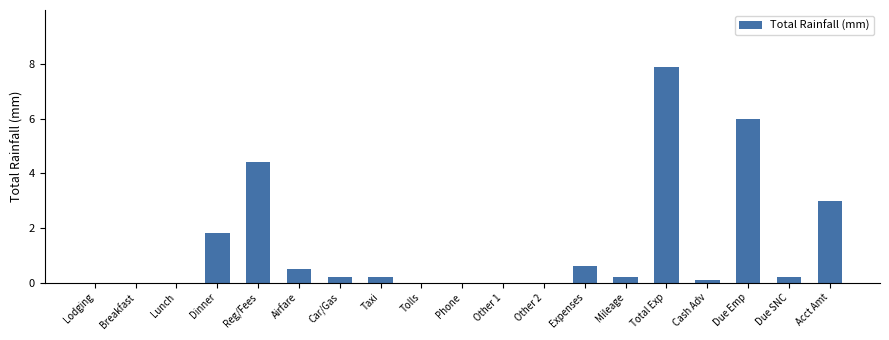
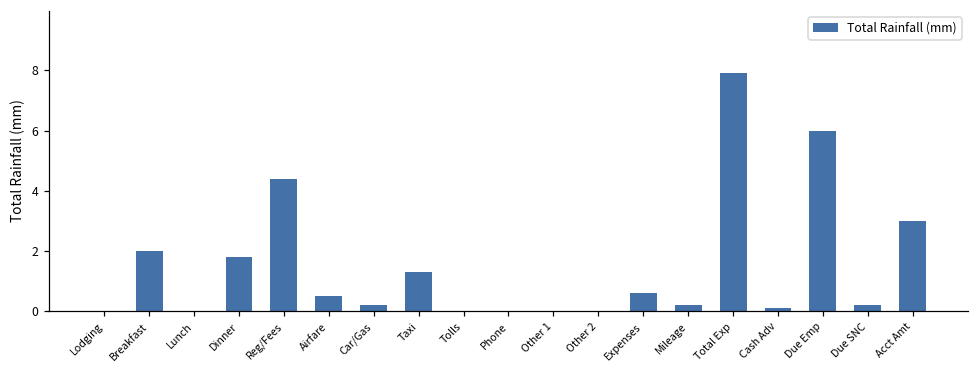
Breakfast: 0 -> 2
Taxi: 0.2 -> 1.3
